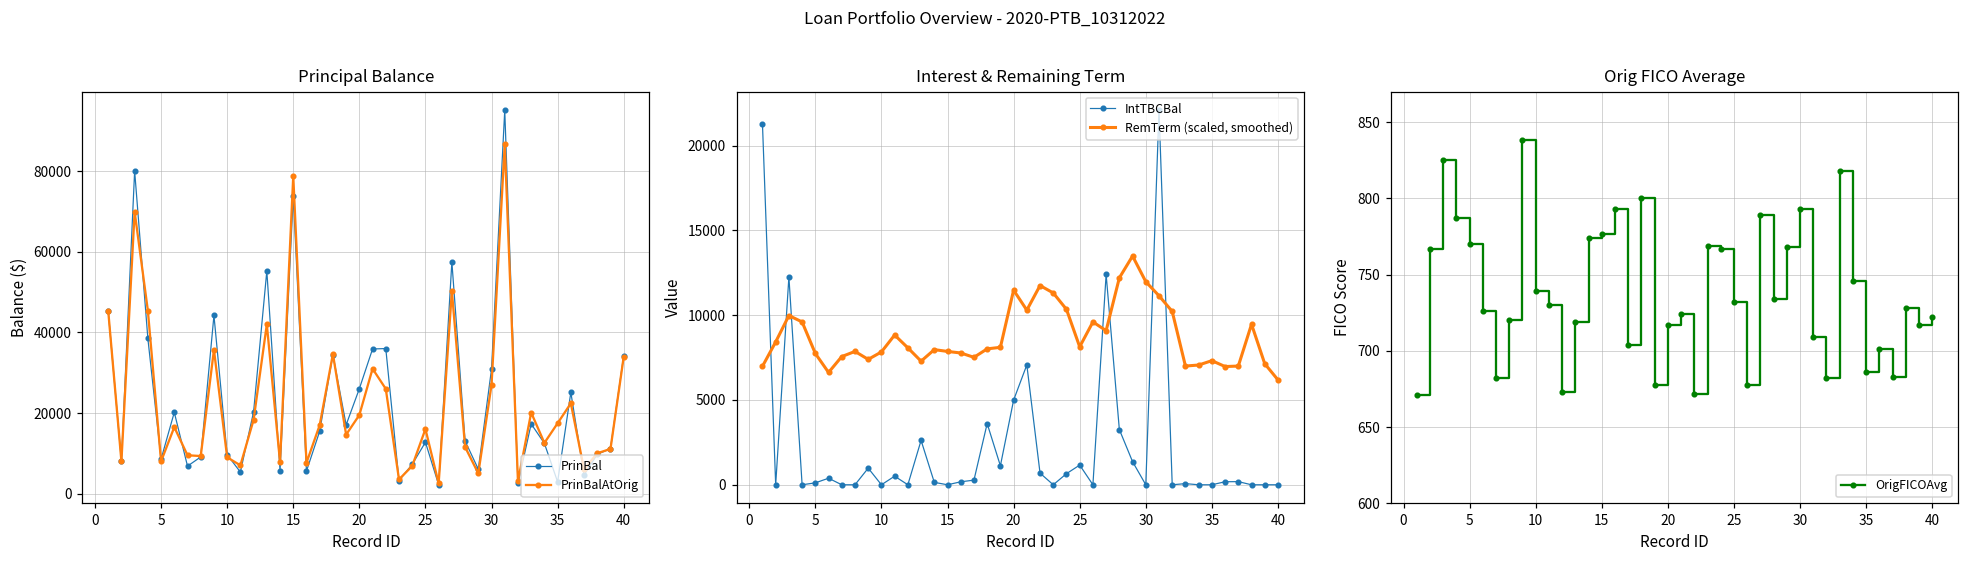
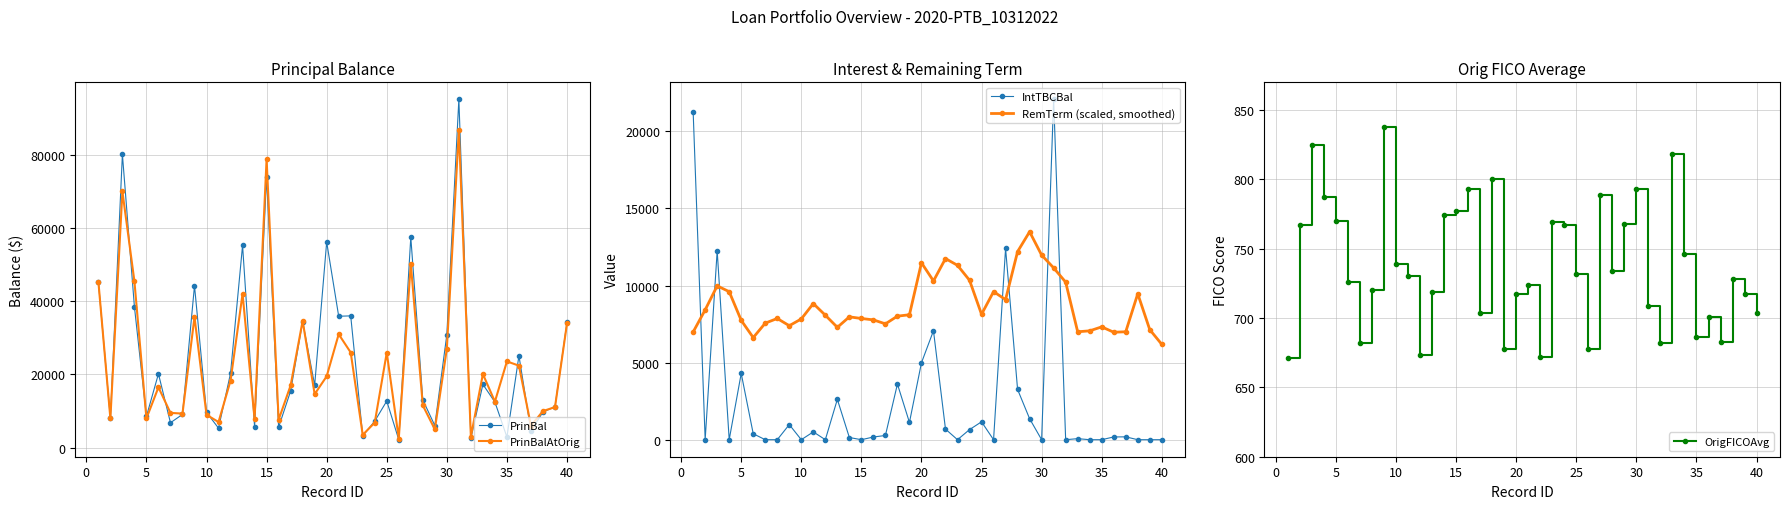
Principal Balance, PrinBal, 20: 26000 -> 56000
Principal Balance, PrinBalAtOrig, 25: 16000 -> 26000
Principal Balance, PrinBalAtOrig, 35: 17000 -> 24000
Interest & Remaining Term, IntTBCBal, 5: 100 -> 4300
Orig FICO Average, 40: 722 -> 704
